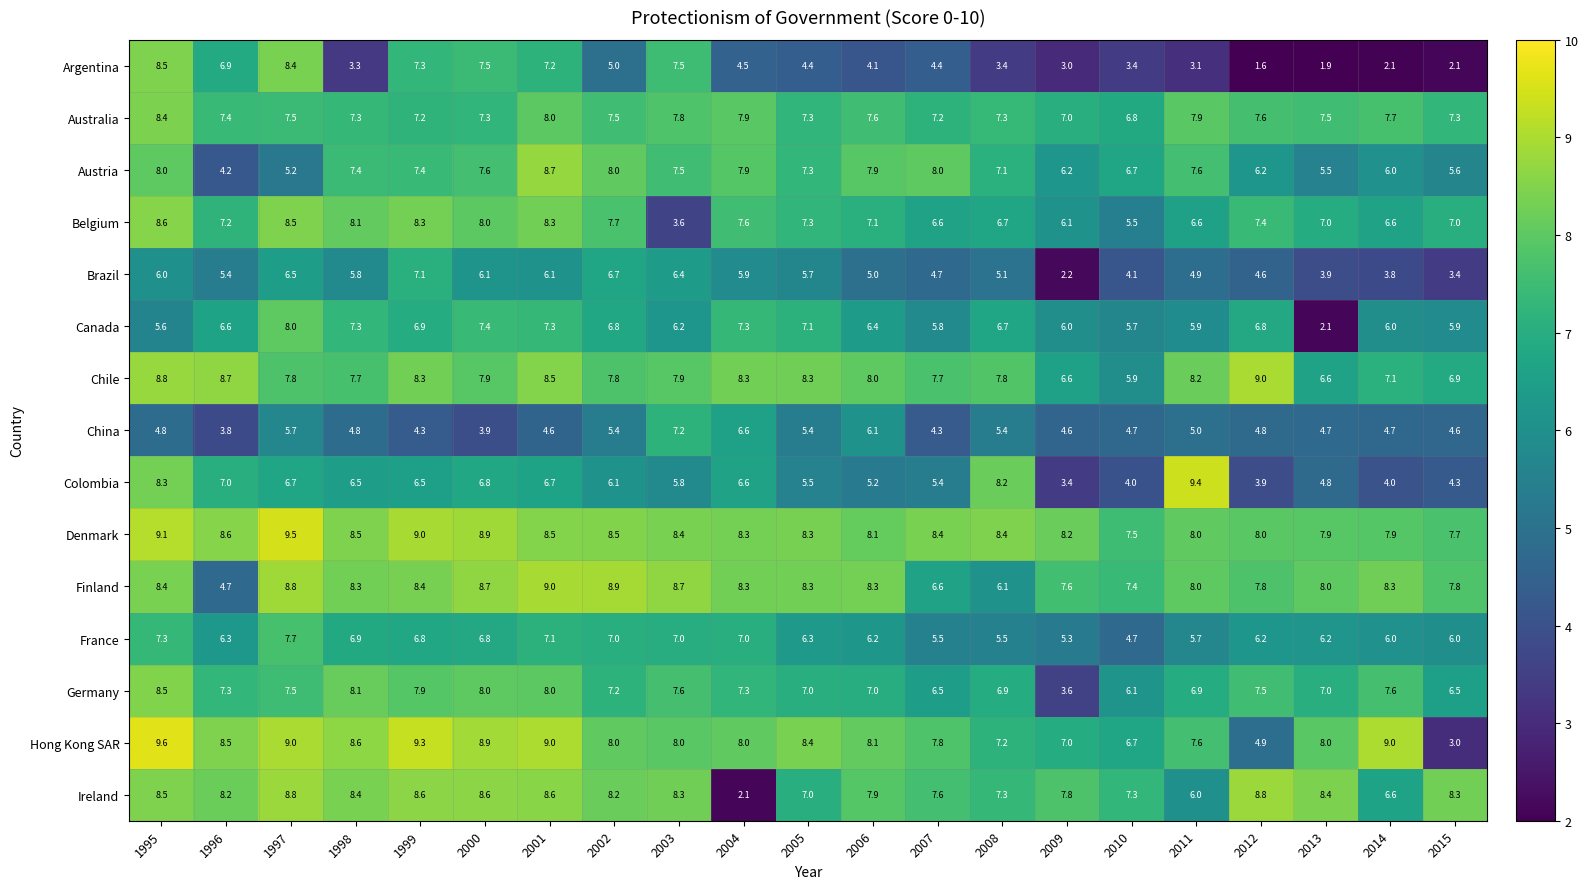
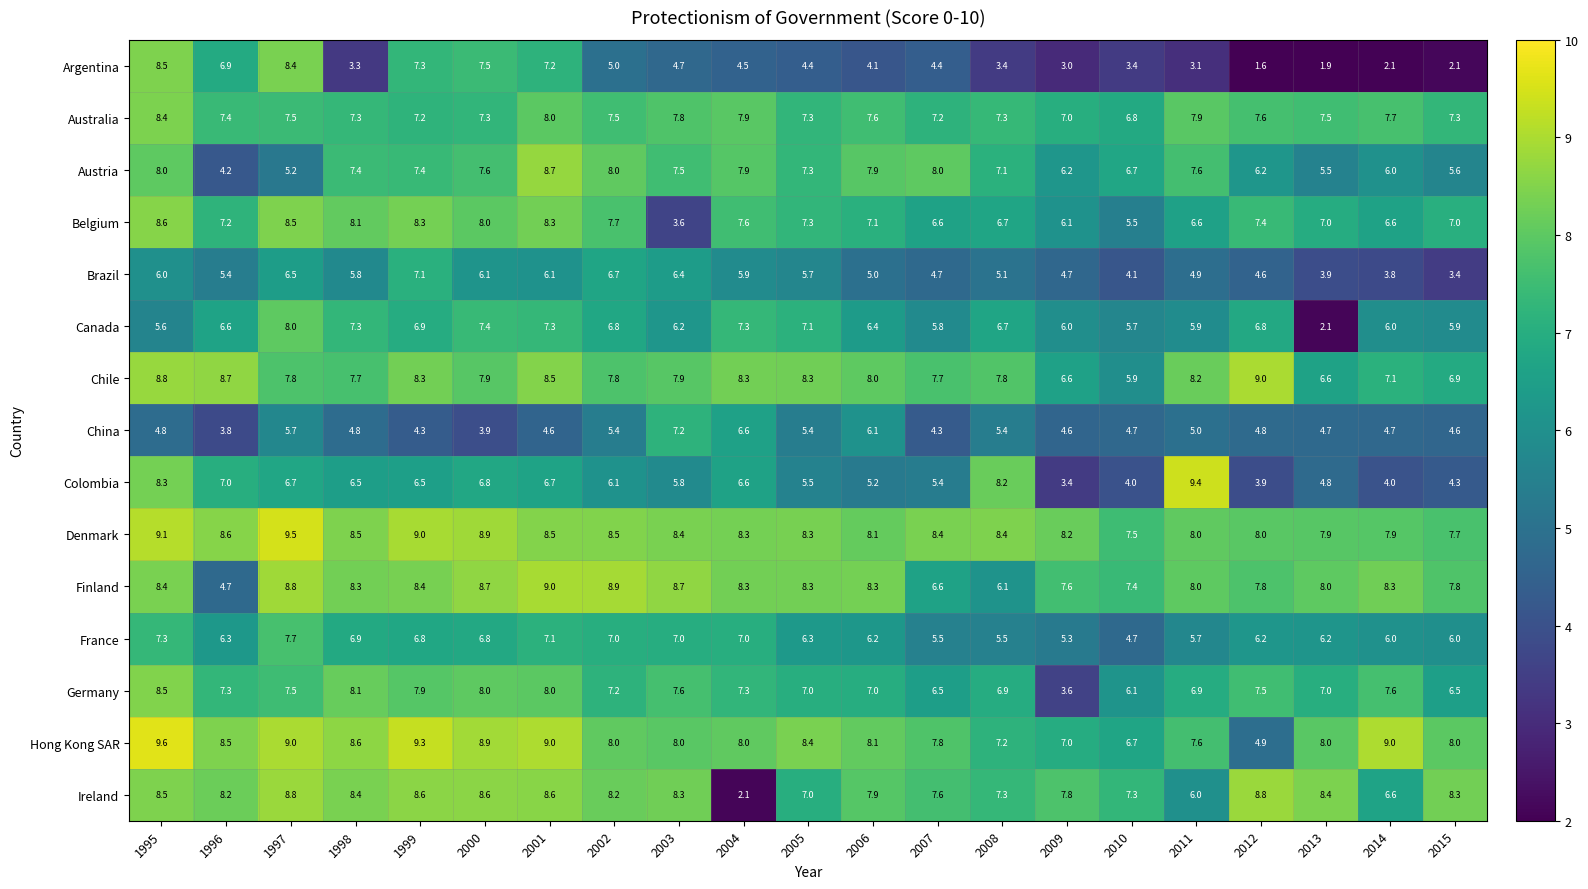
Argentina, 2003: 7.5 -> 4.7
Brazil, 2009: 2.2 -> 4.7
Hong Kong SAR, 2015: 3.0 -> 8.0
